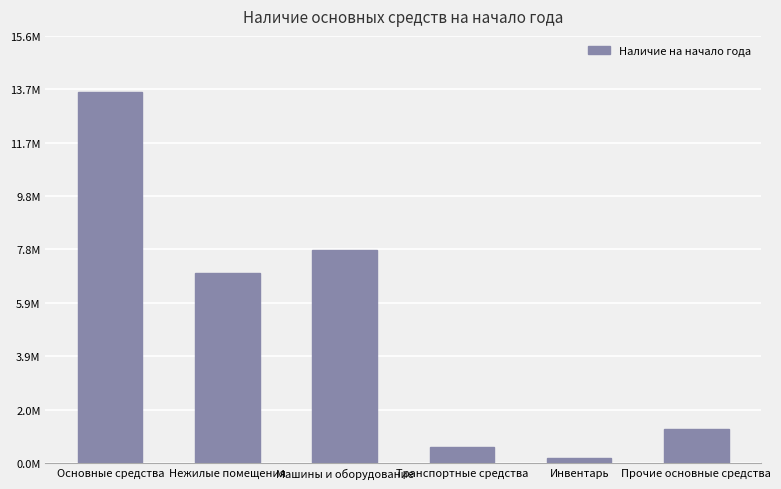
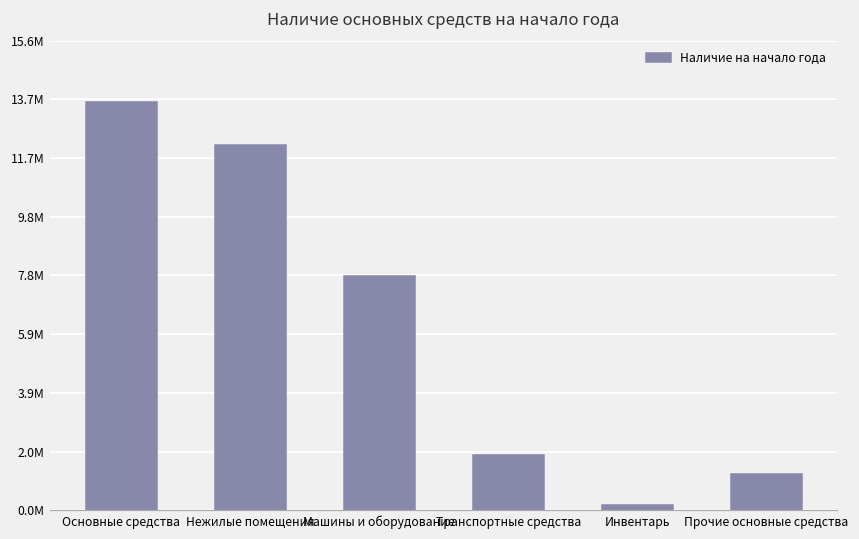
Нежилые помещения: 6900000 -> 12200000
Транспортные средства: 600000 -> 1800000
